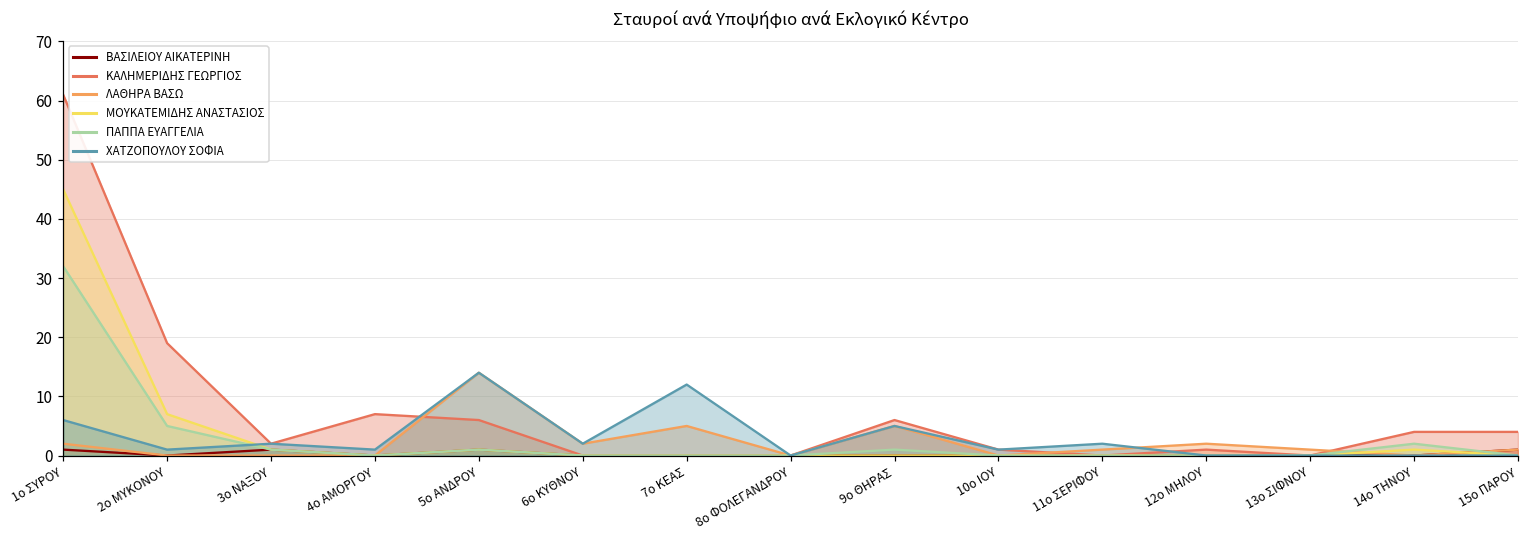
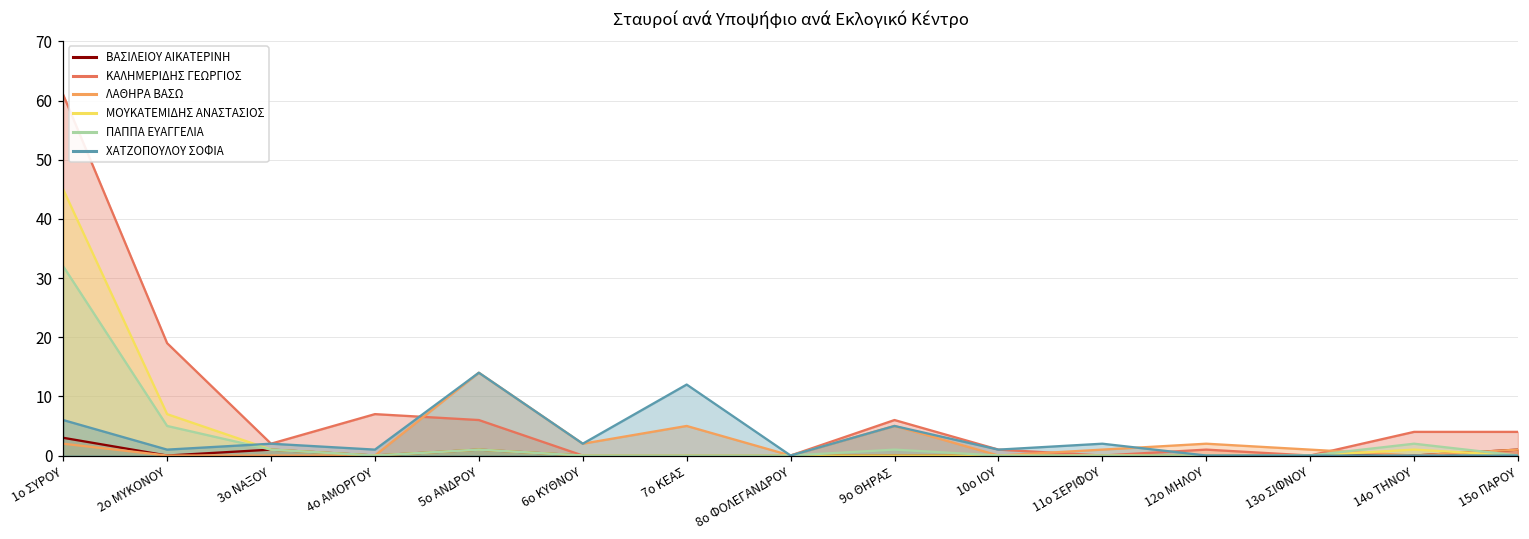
ΒΑΣΙΛΕΙΟΥ ΑΙΚΑΤΕΡΙΝΗ, 1ο ΣΥΡΟΥ: 1 -> 3
